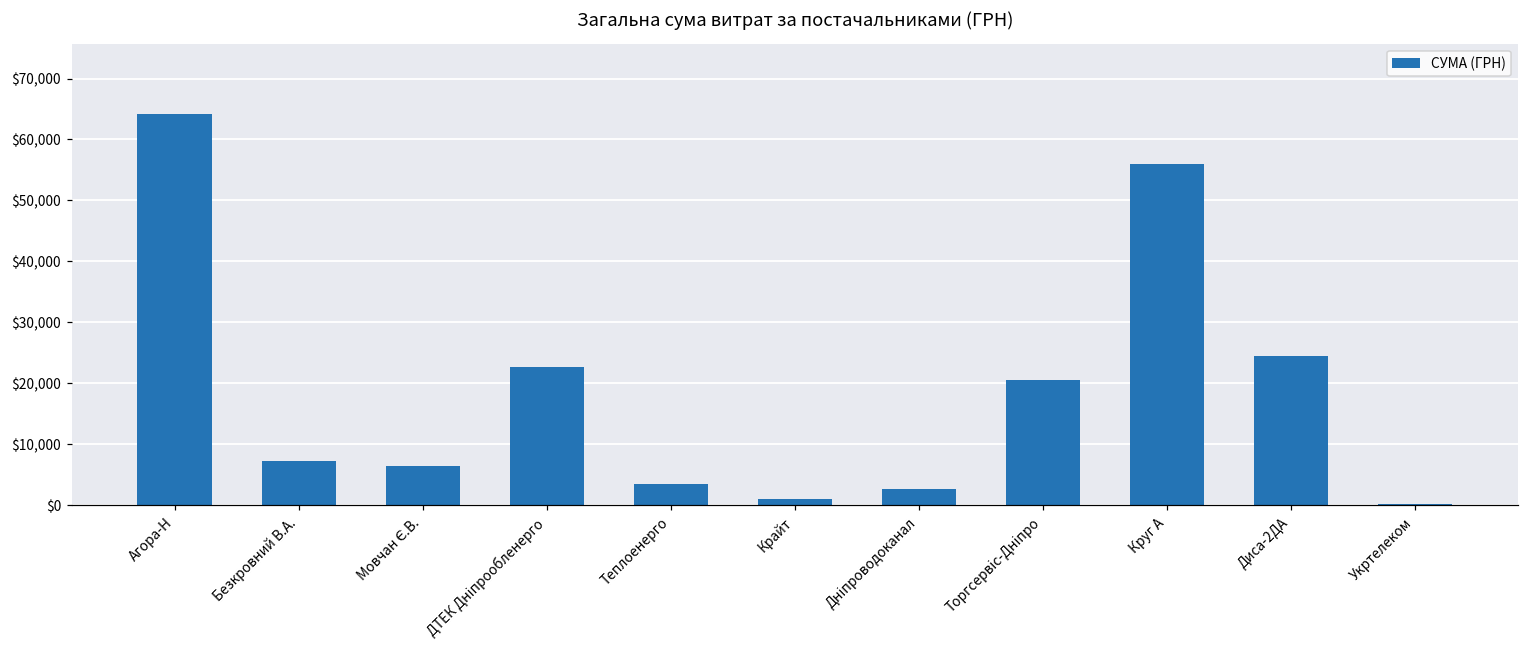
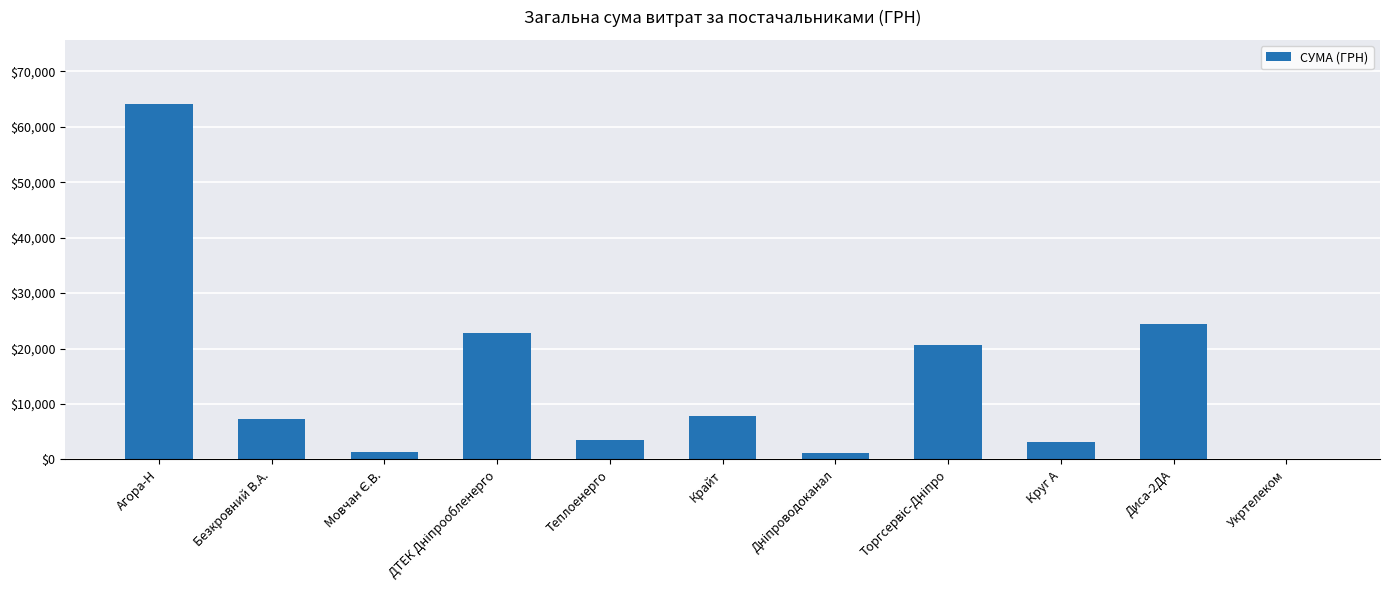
Мовчан Є.В.: $7,000 -> $1,000
Крайт: $1,000 -> $8,000
Дніпроводоканал: $3,000 -> $1,000
Круг А: $56,000 -> $3,000
